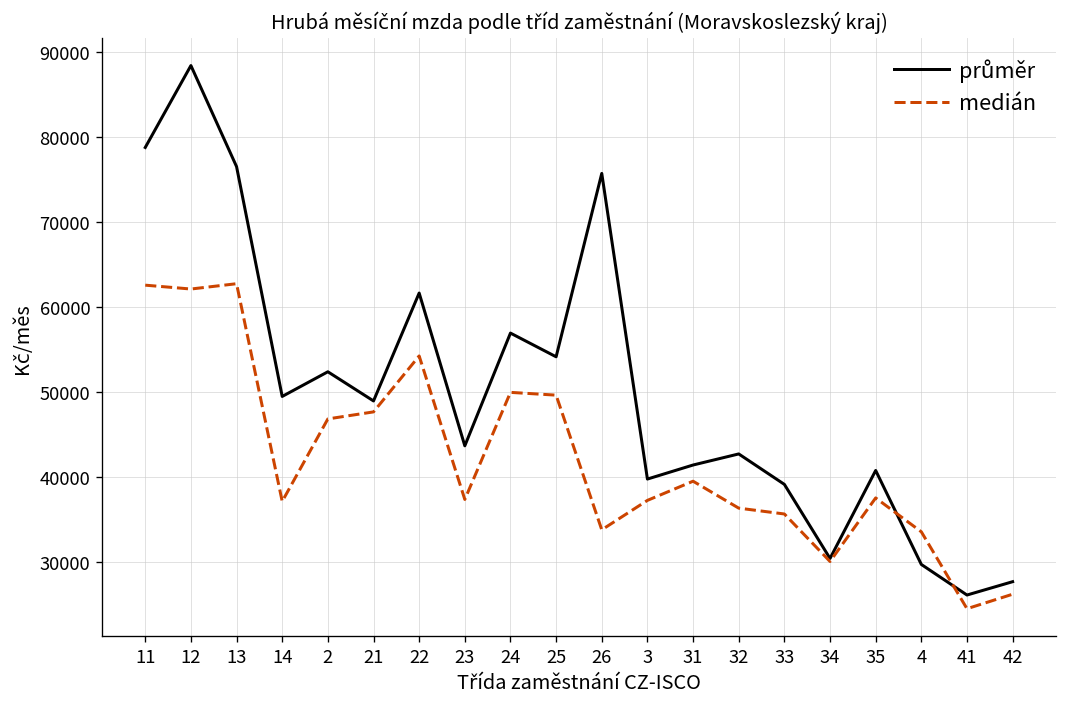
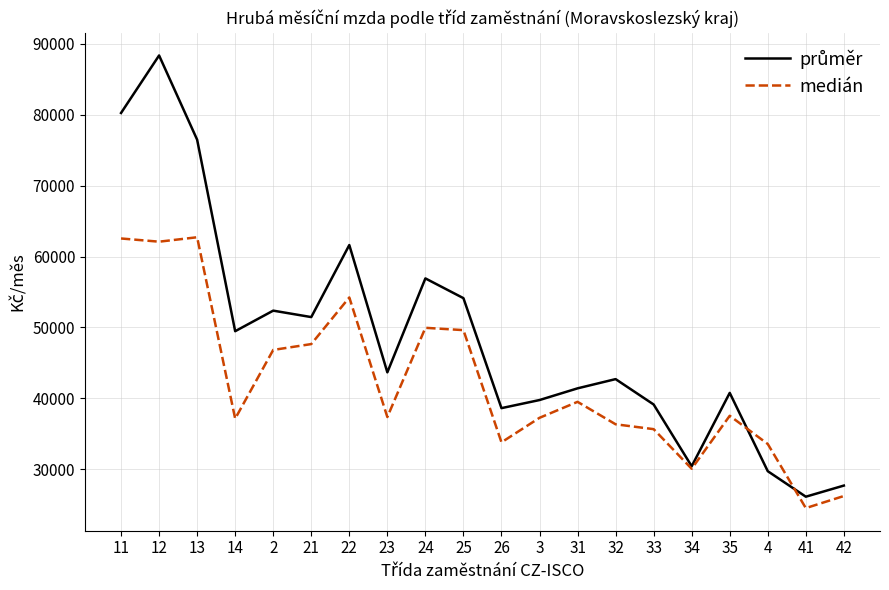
průměr, 11: 79000 -> 80000
průměr, 21: 49000 -> 51000
průměr, 26: 76000 -> 39000
